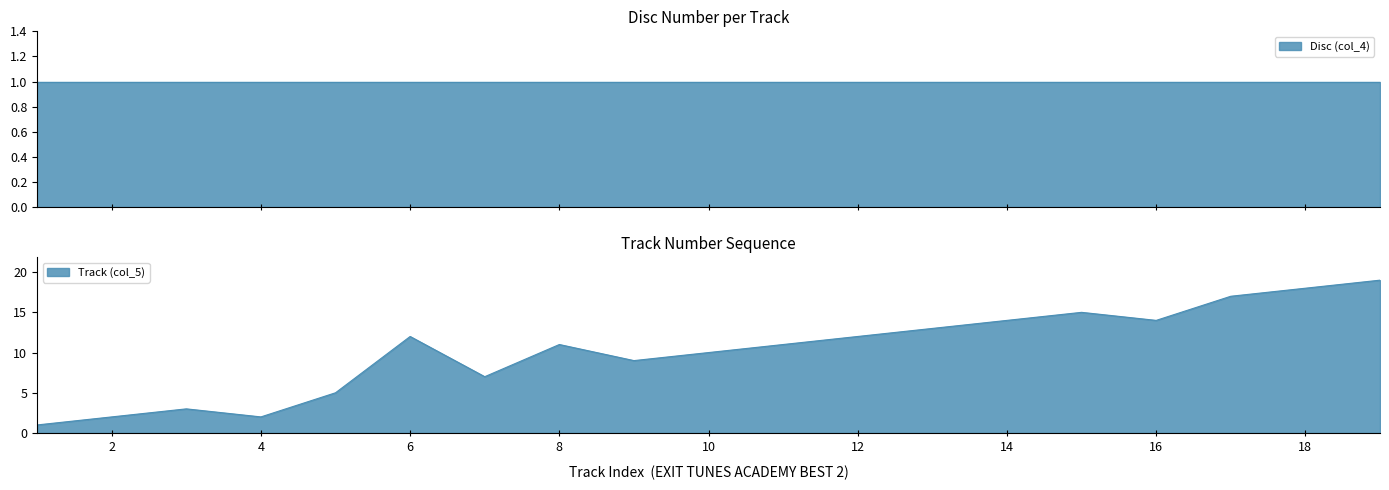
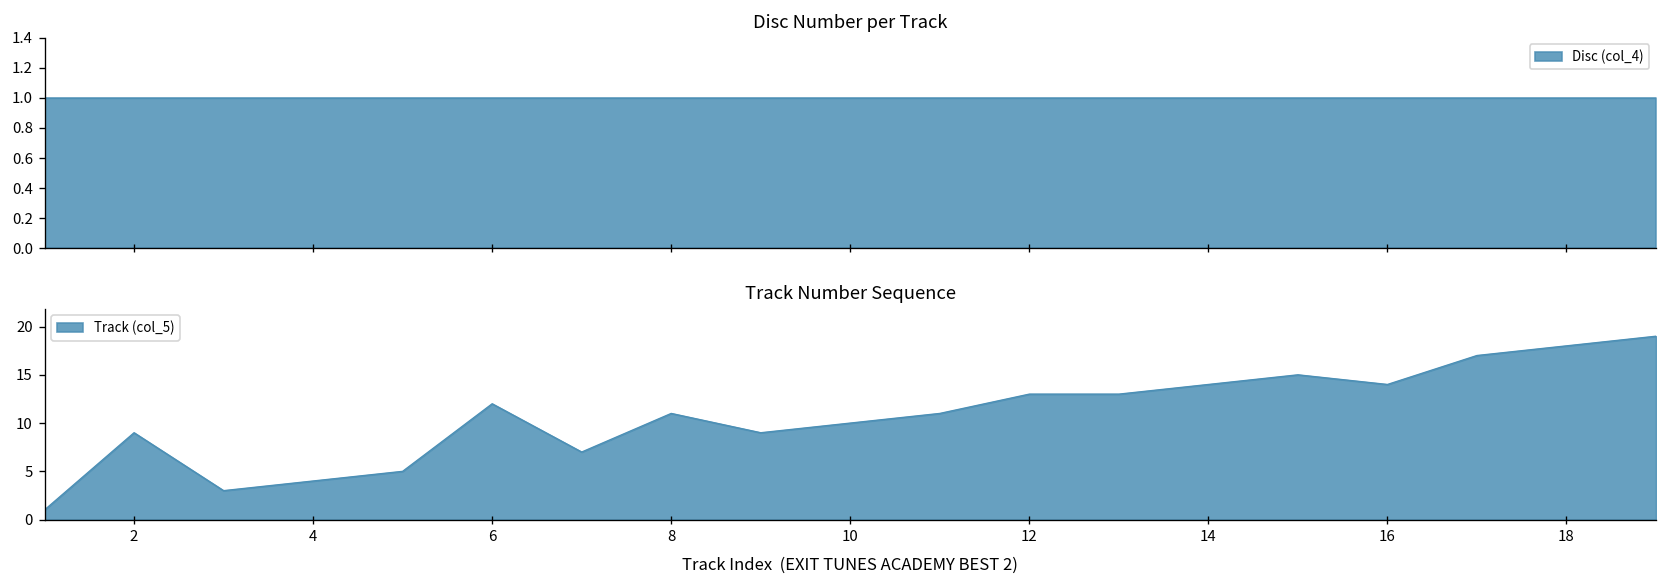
Track Number Sequence, 2: 2 -> 9
Track Number Sequence, 4: 2 -> 4
Track Number Sequence, 12: 12 -> 13
